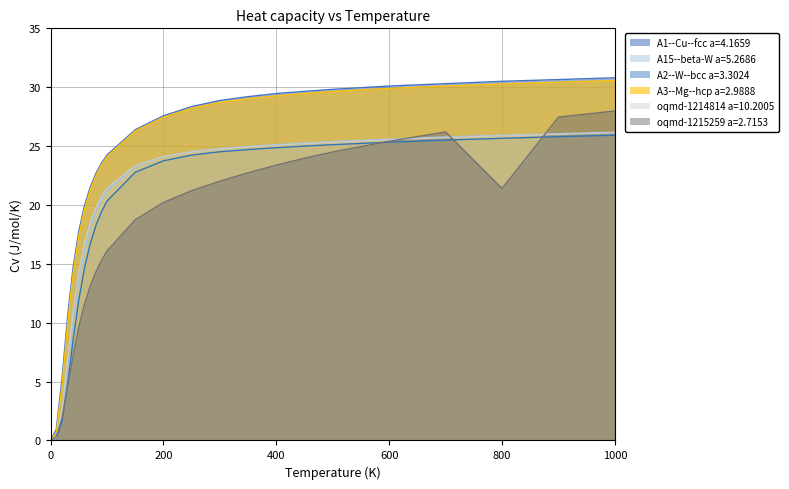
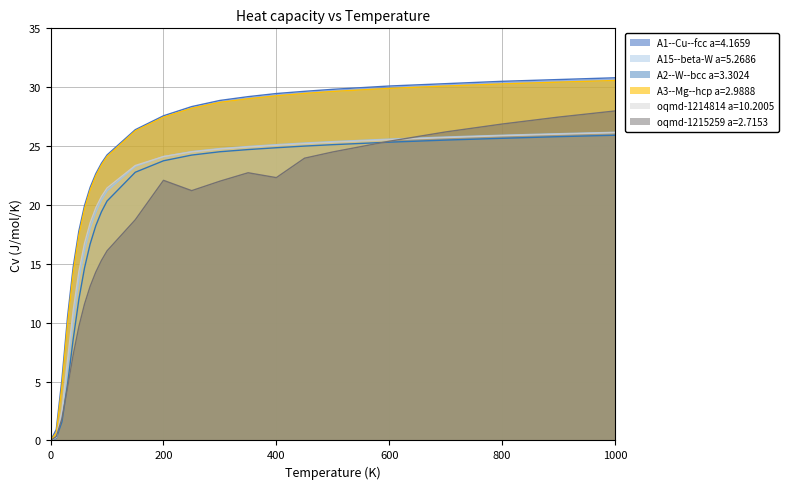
oqmd-1215259 a=2.7153, 200: 20.2 -> 22.1
oqmd-1215259 a=2.7153, 400: 23.4 -> 22.3
oqmd-1215259 a=2.7153, 800: 21.4 -> 26.9
